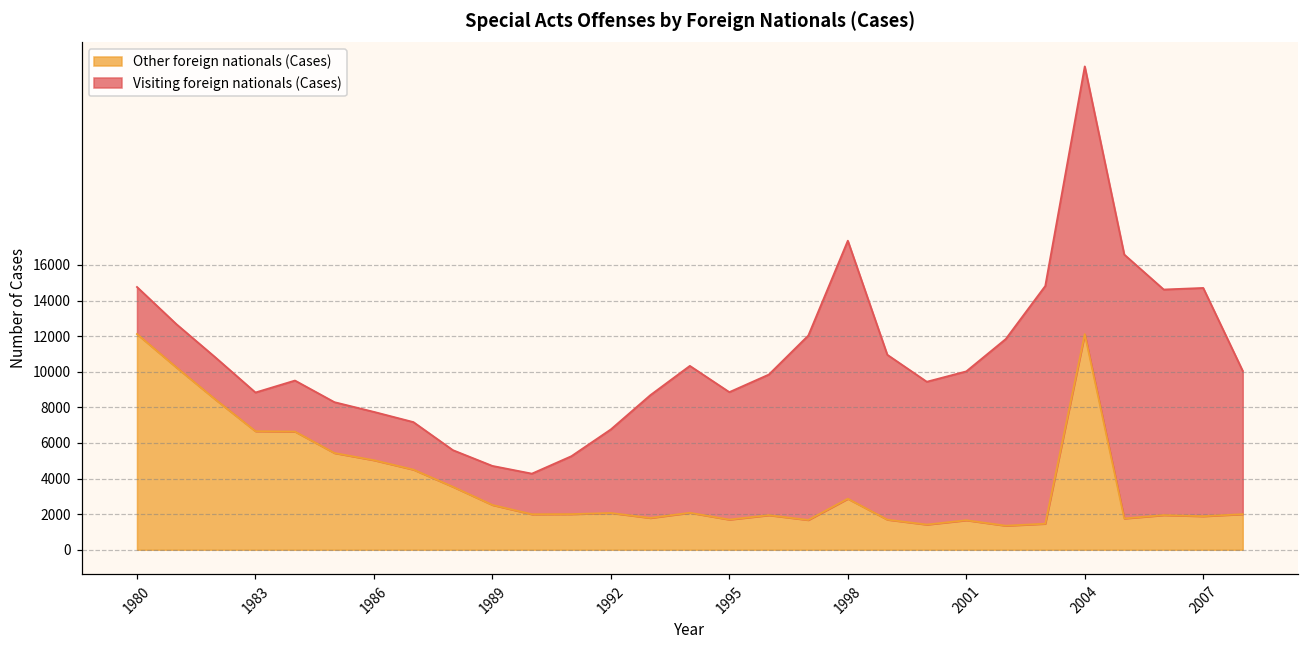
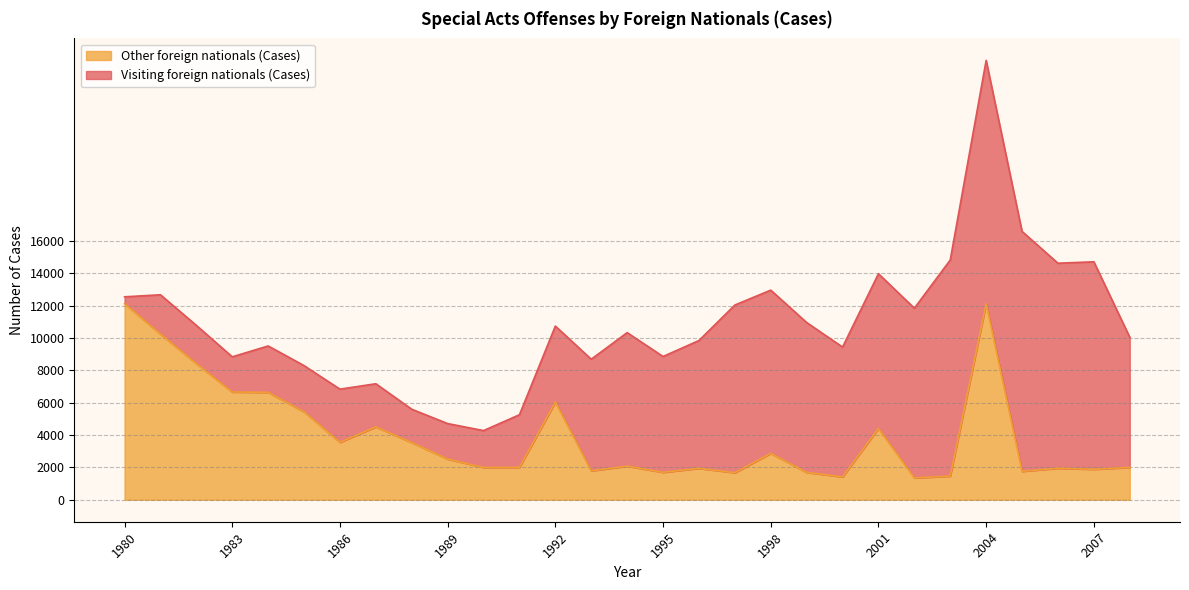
Visiting foreign nationals (Cases), 1980: 2600 -> 400
Other foreign nationals (Cases), 1986: 5000 -> 3600
Visiting foreign nationals (Cases), 1986: 2700 -> 3300
Other foreign nationals (Cases), 1992: 2100 -> 6000
Visiting foreign nationals (Cases), 1998: 14500 -> 10100
Other foreign nationals (Cases), 2001: 1700 -> 4400
Visiting foreign nationals (Cases), 2001: 8400 -> 9600
